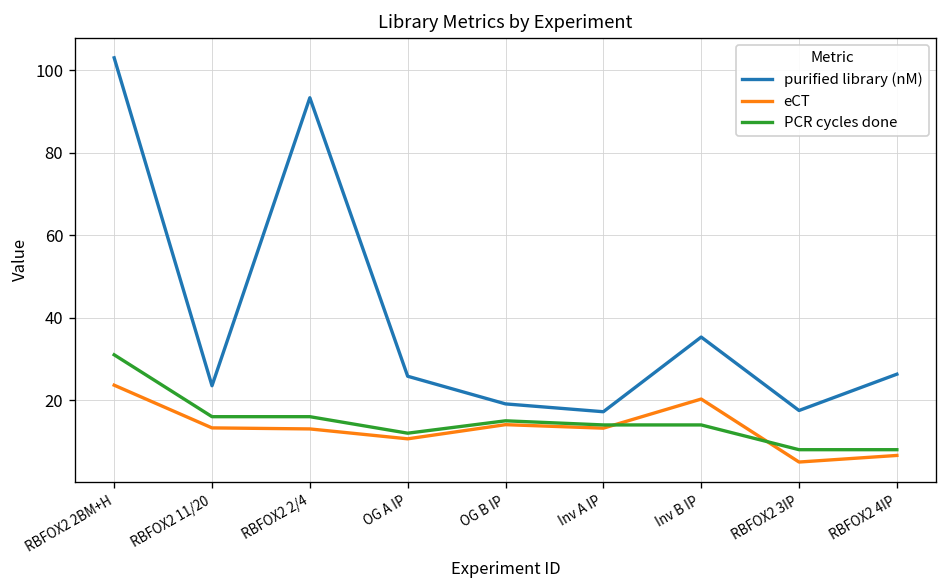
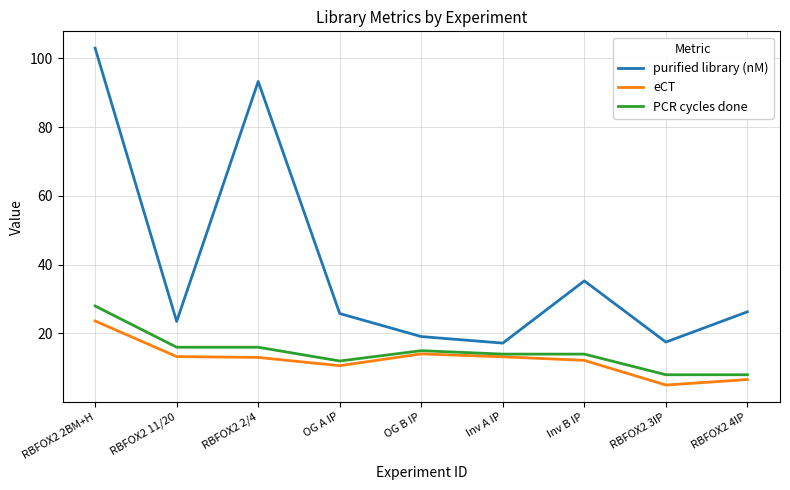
PCR cycles done, RBFOX2 2BM+H: 31 -> 28
eCT, Inv B IP: 20 -> 12
